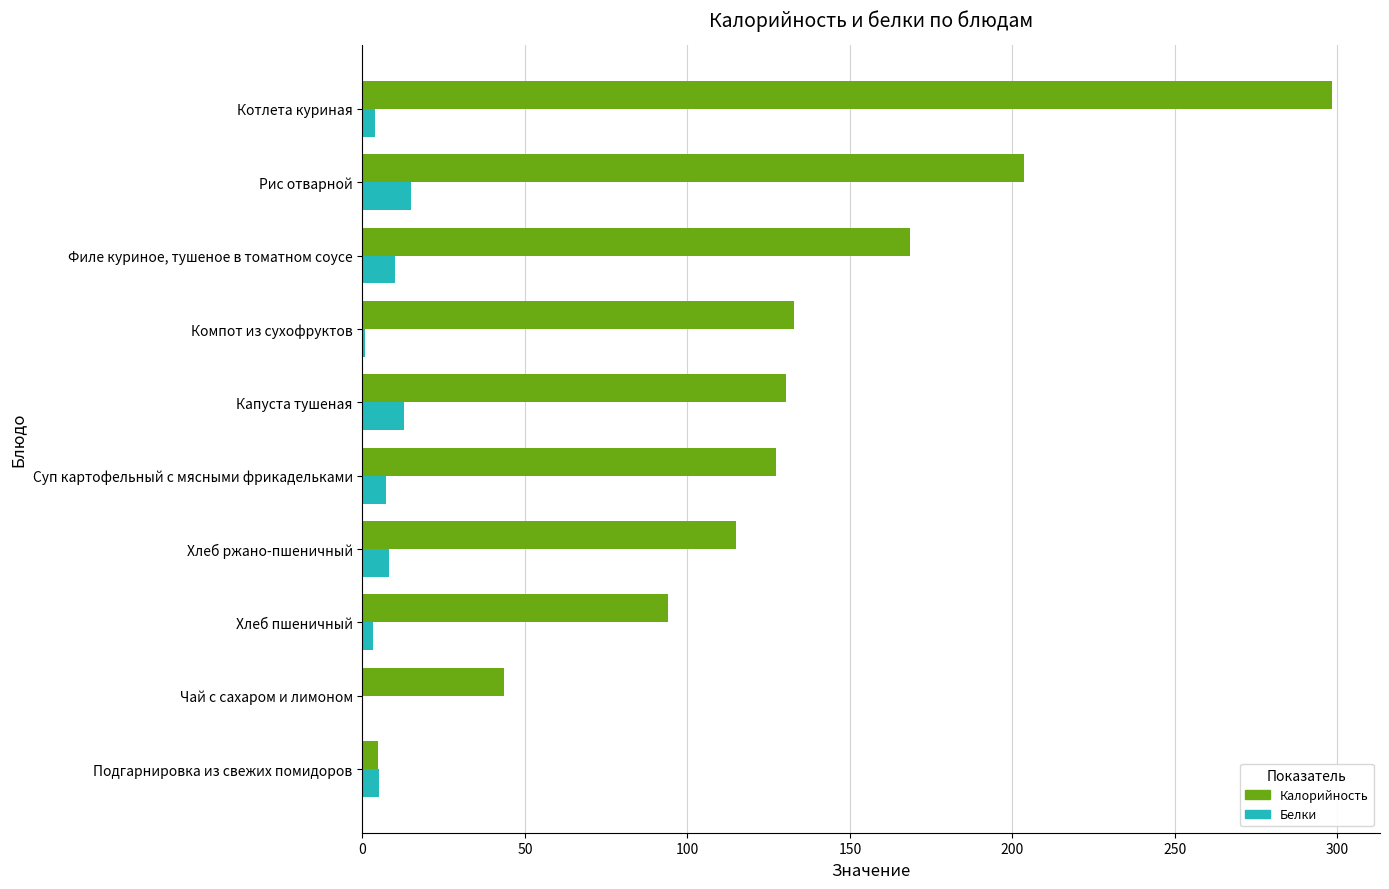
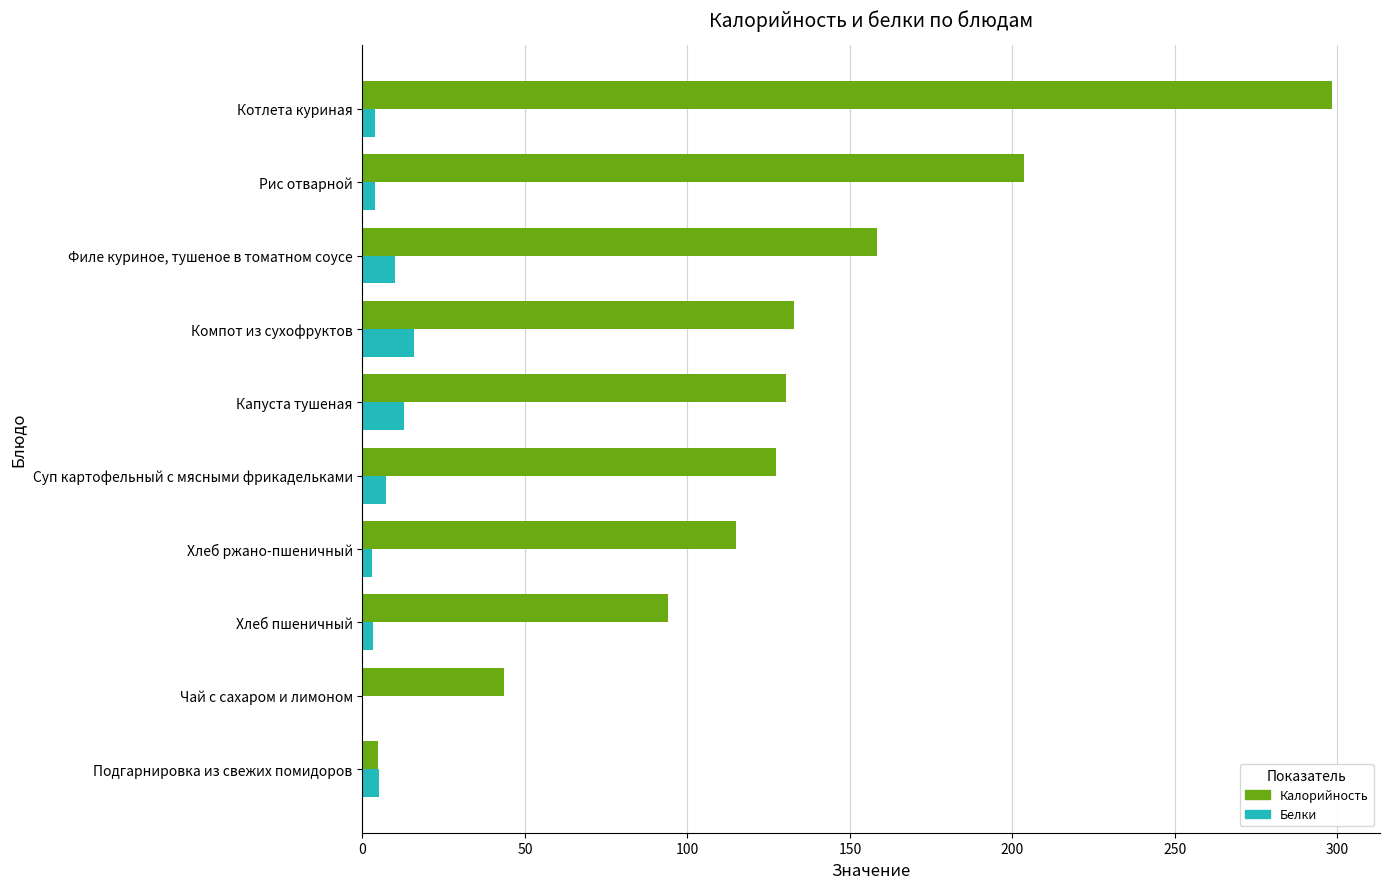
Белки, Рис отварной: 15 -> 4
Калорийность, Филе куриное, тушеное в томатном соусе: 168 -> 158
Белки, Компот из сухофруктов: 1 -> 16
Белки, Хлеб ржано-пшеничный: 8 -> 3
